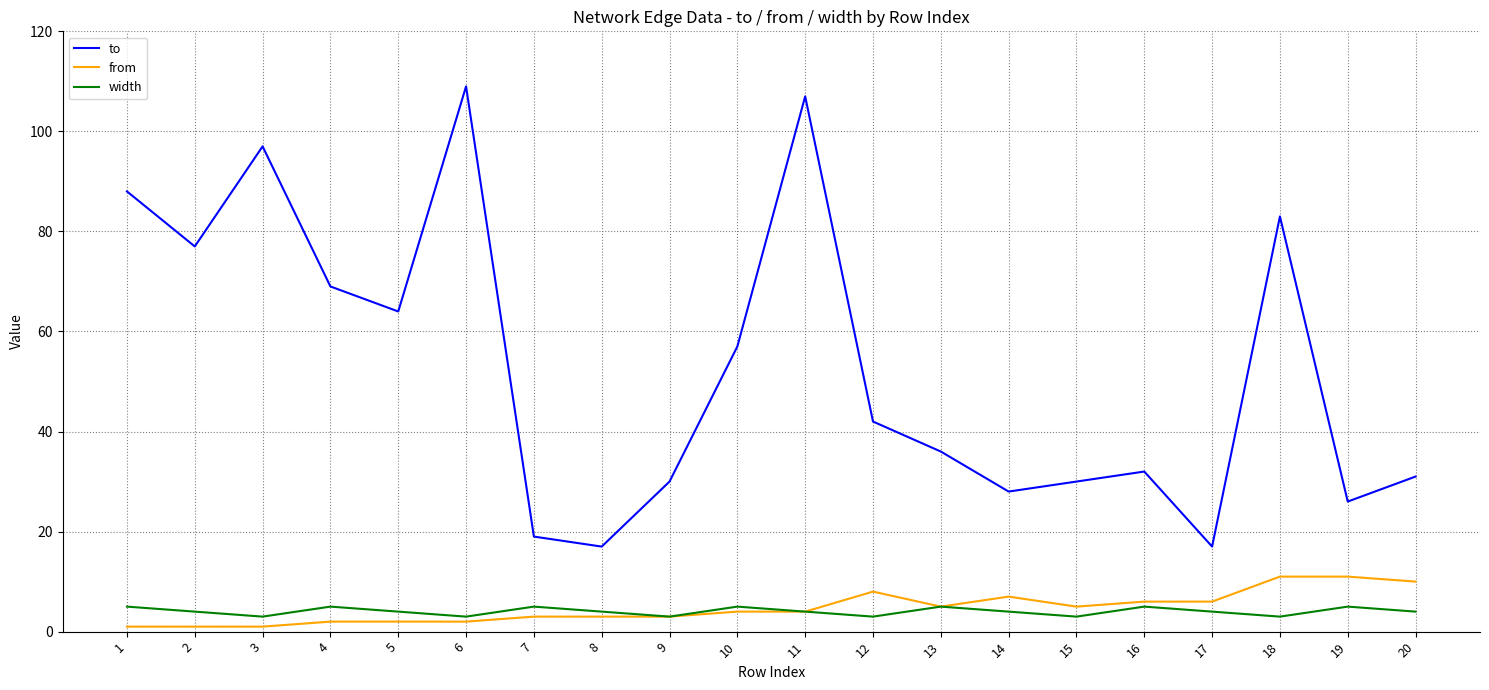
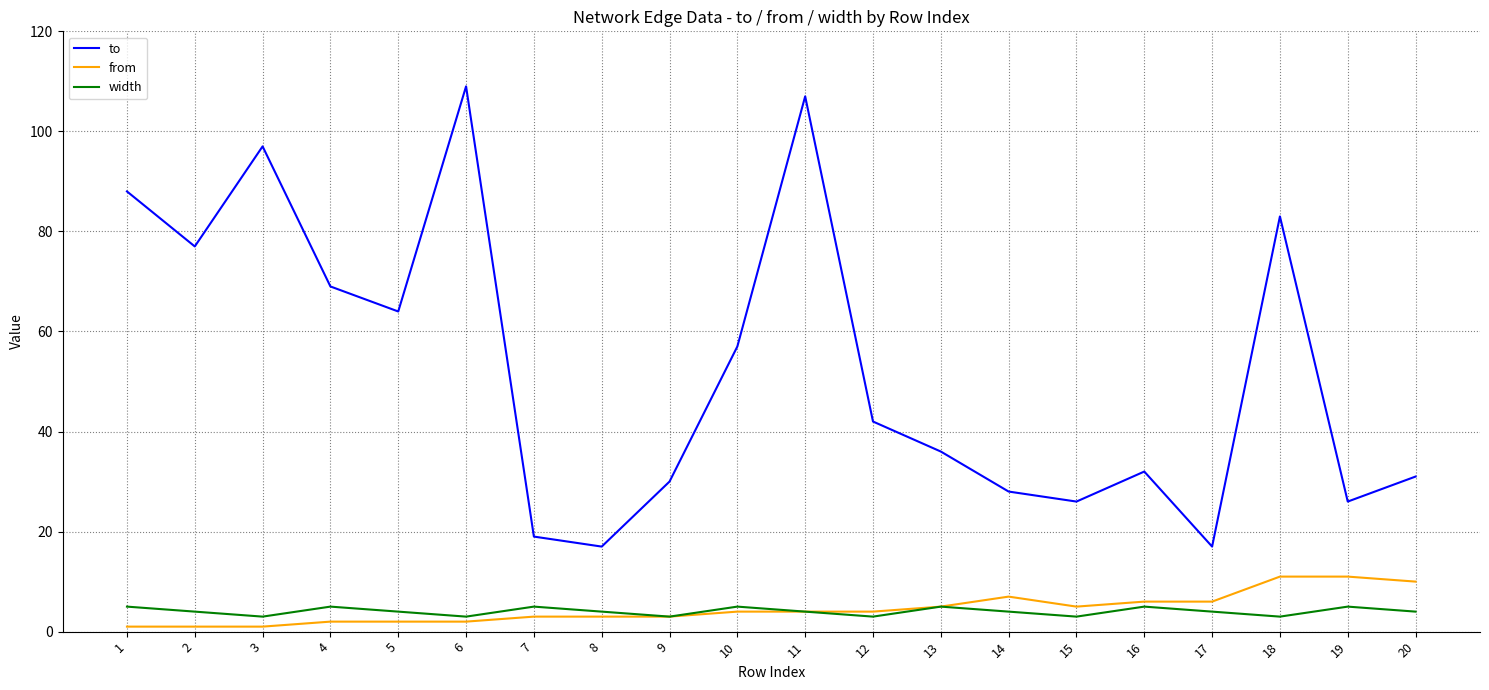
from, 12: 8 -> 4
to, 15: 30 -> 26
